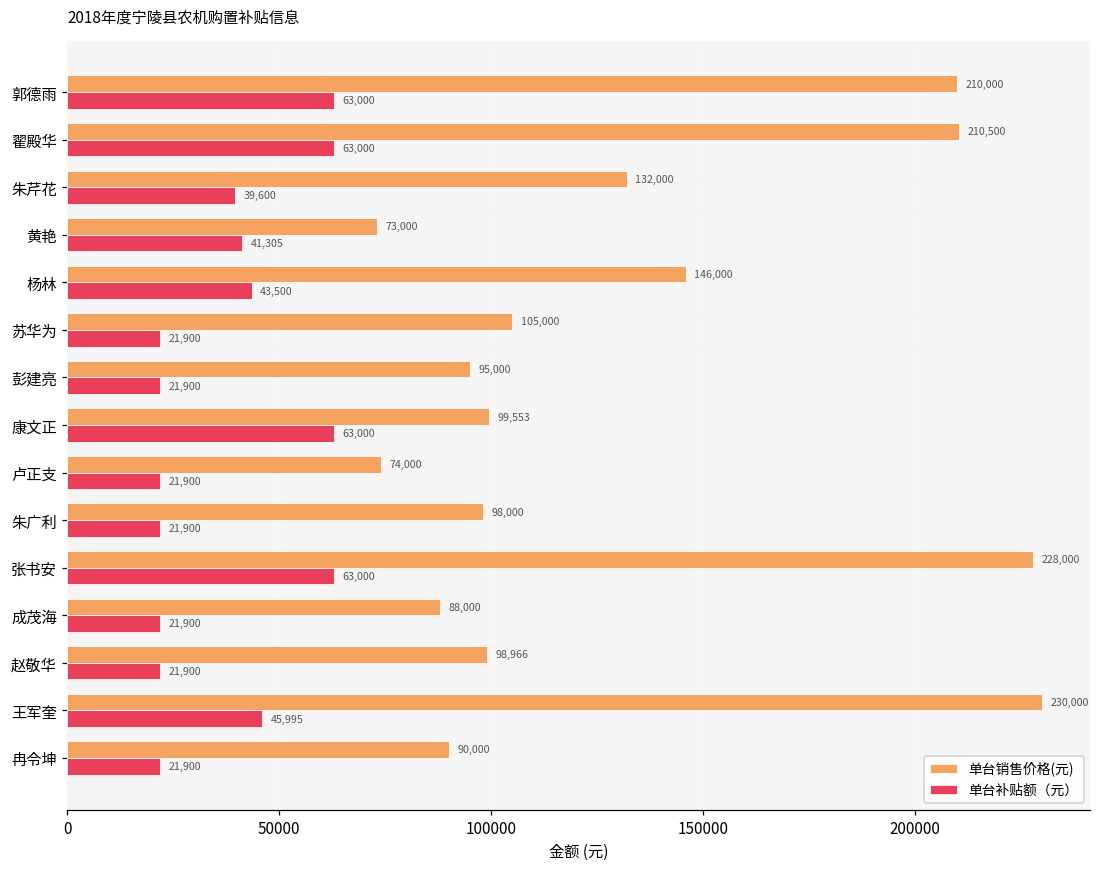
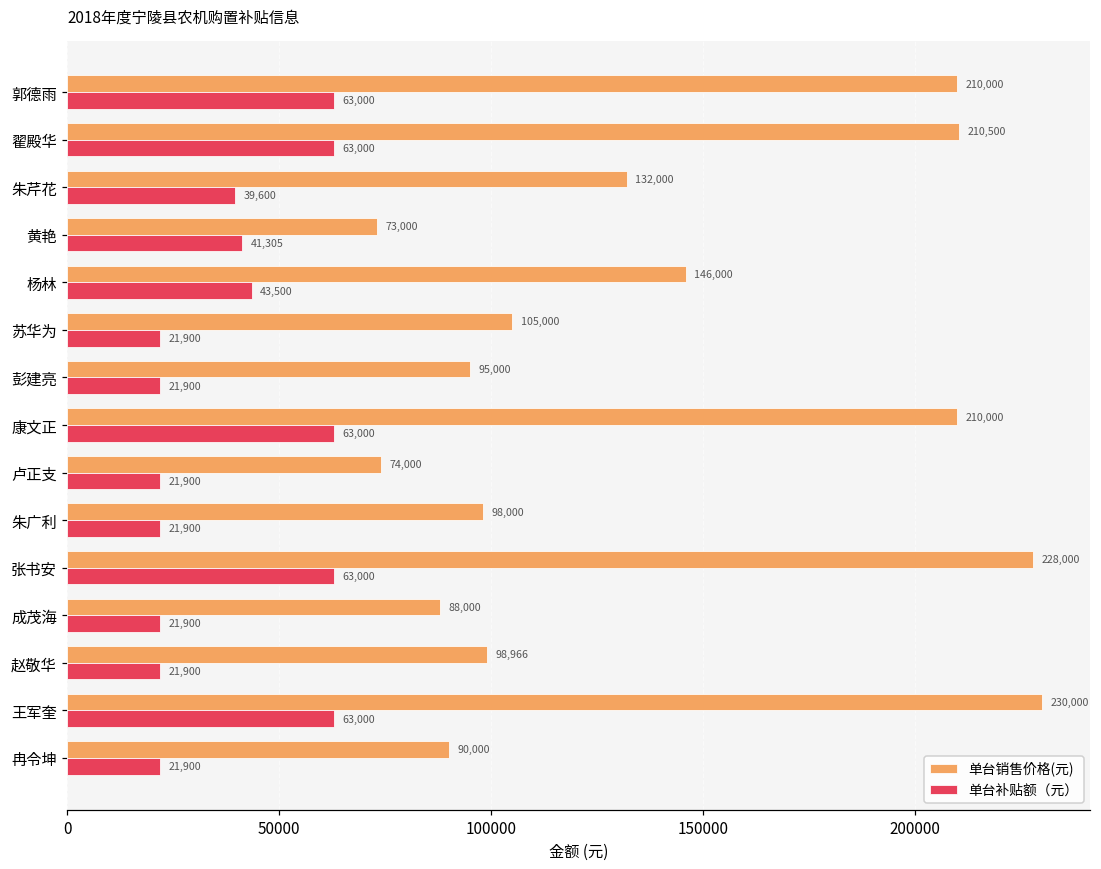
单台销售价格(元), 康文正: 99,553 -> 210,000
单台补贴额（元）, 王军奎: 45,995 -> 63,000
